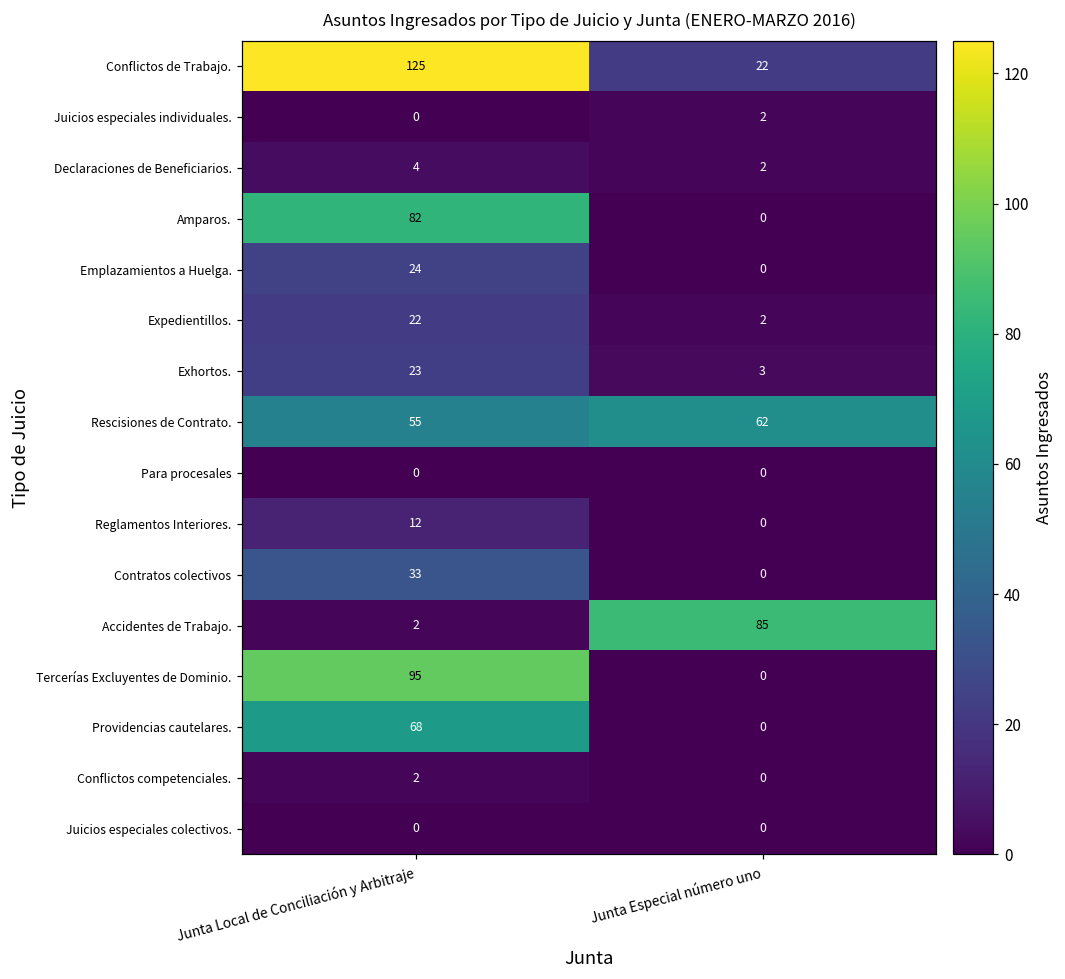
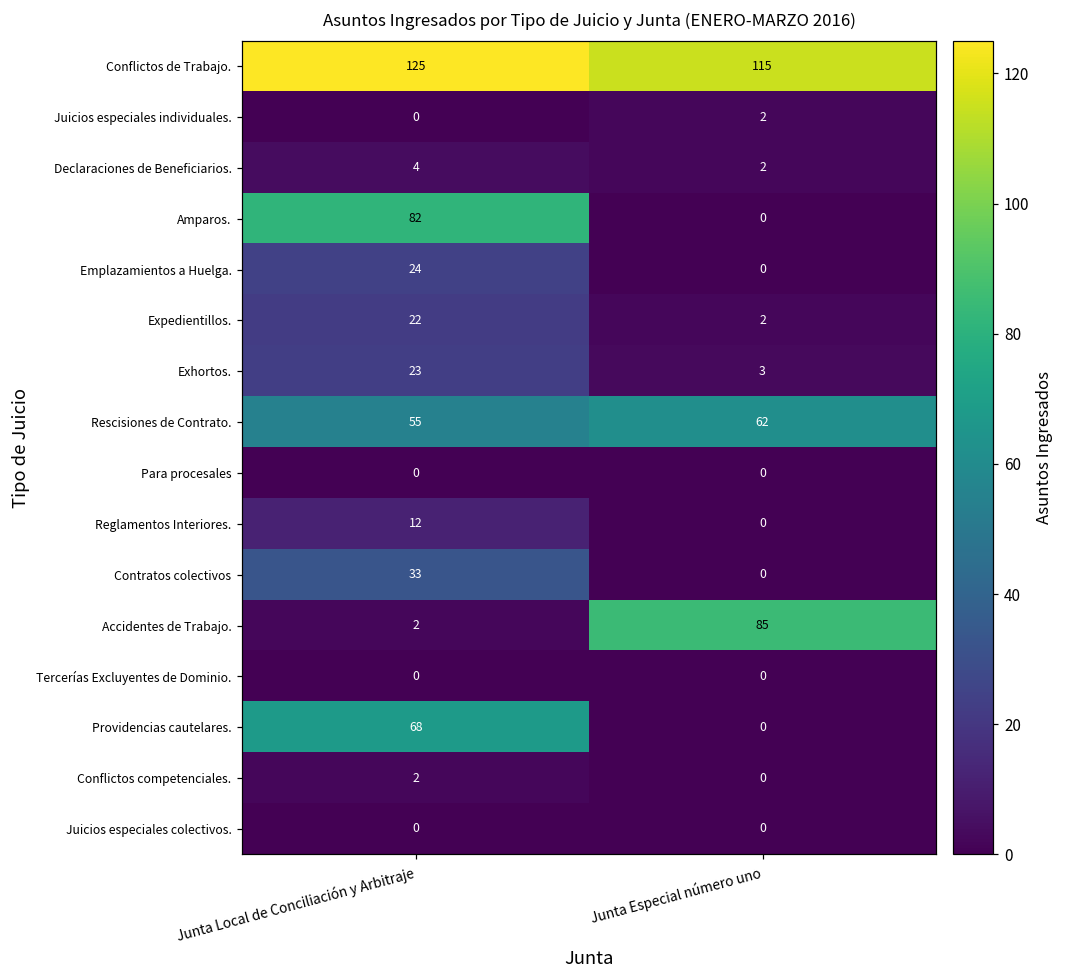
Conflictos de Trabajo., Junta Especial número uno: 22 -> 115
Tercerías Excluyentes de Dominio., Junta Local de Conciliación y Arbitraje: 95 -> 0
